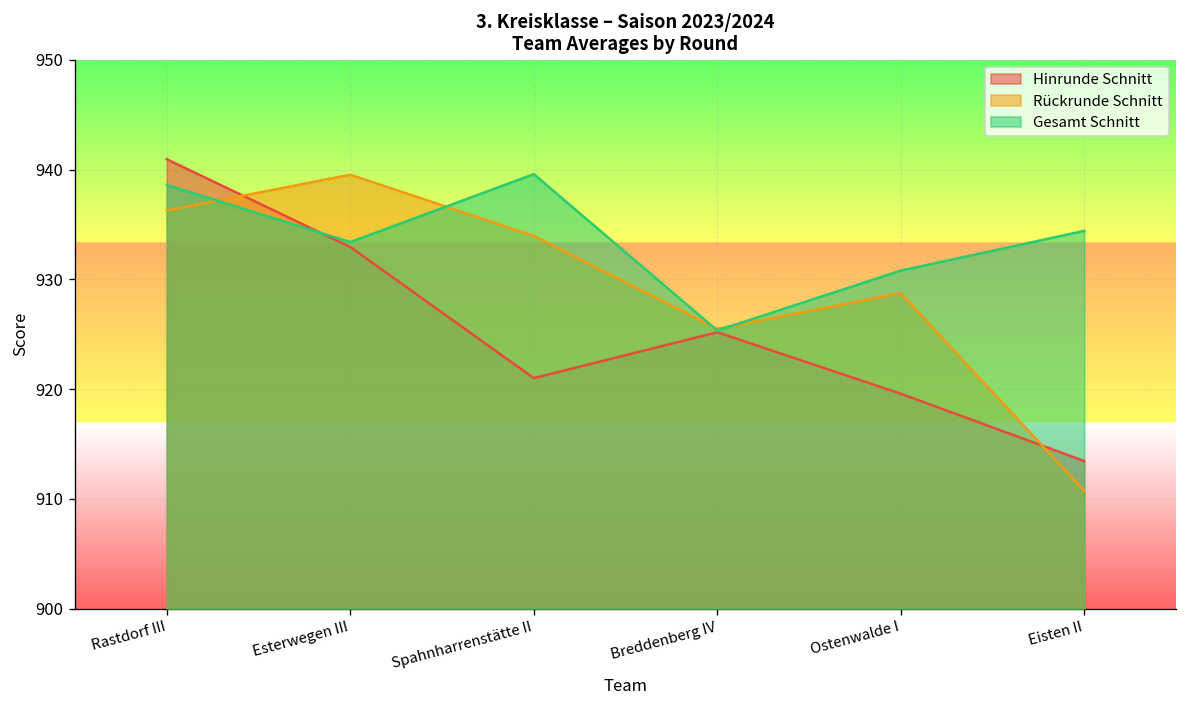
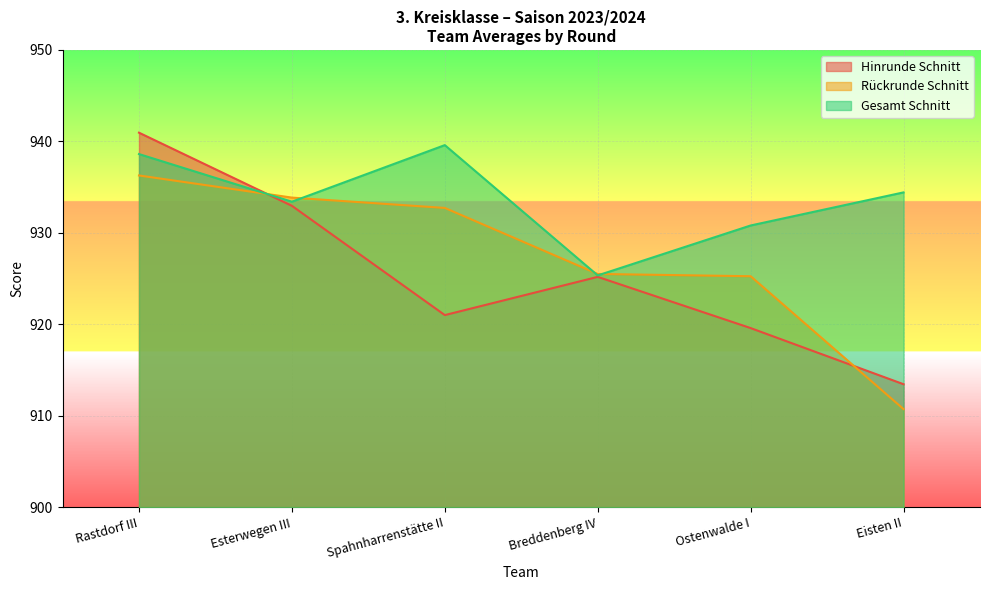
Rückrunde Schnitt, Esterwegen III: 940 -> 934
Rückrunde Schnitt, Spahnharrenstätte II: 934 -> 933
Rückrunde Schnitt, Ostenwalde I: 929 -> 925
